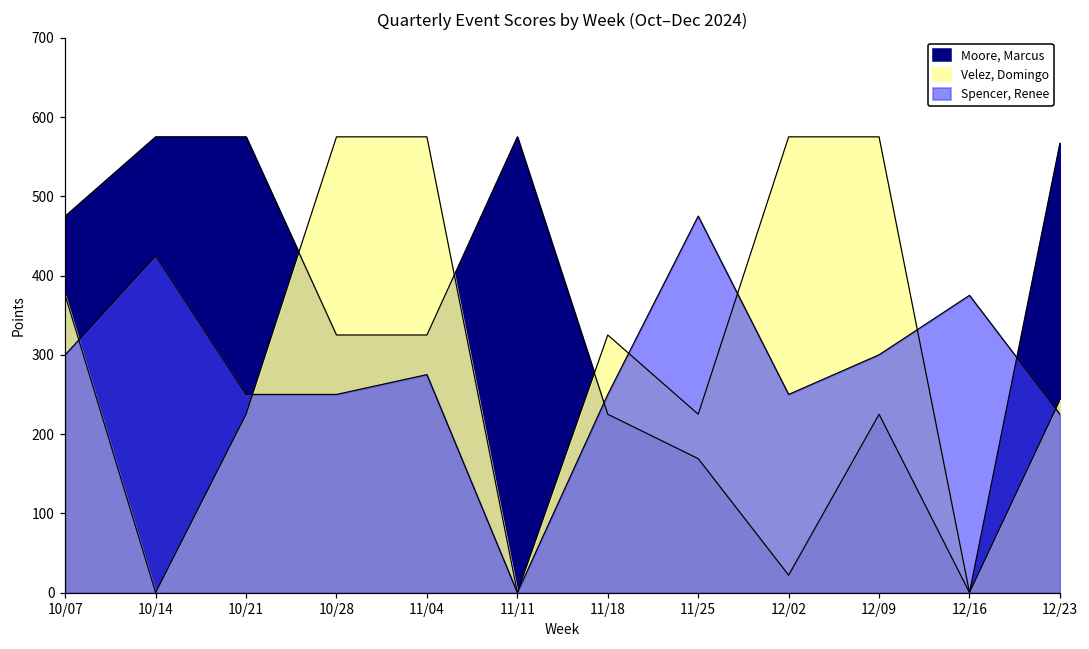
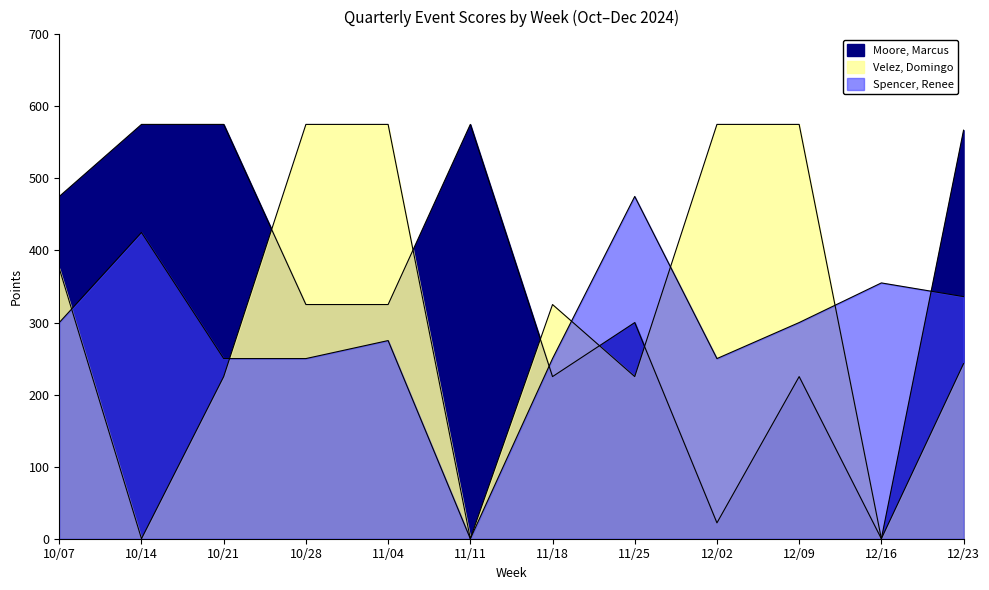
Moore, Marcus, 11/25: 170 -> 300
Spencer, Renee, 12/16: 380 -> 360
Spencer, Renee, 12/23: 230 -> 340
